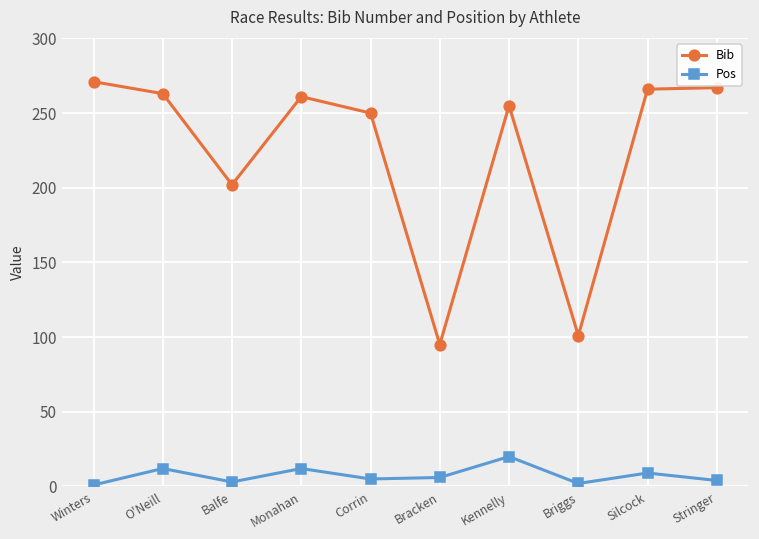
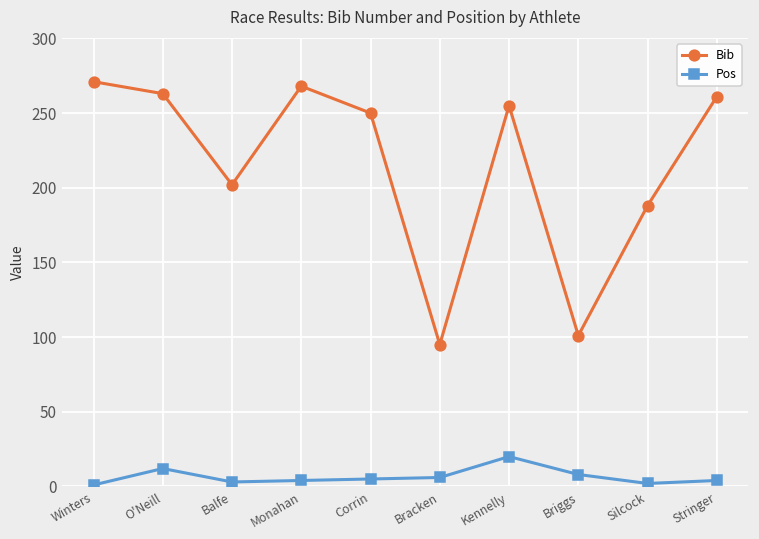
Bib, Monahan: 261 -> 268
Pos, Monahan: 12 -> 4
Pos, Briggs: 2 -> 8
Bib, Silcock: 266 -> 188
Pos, Silcock: 9 -> 2
Bib, Stringer: 267 -> 261
